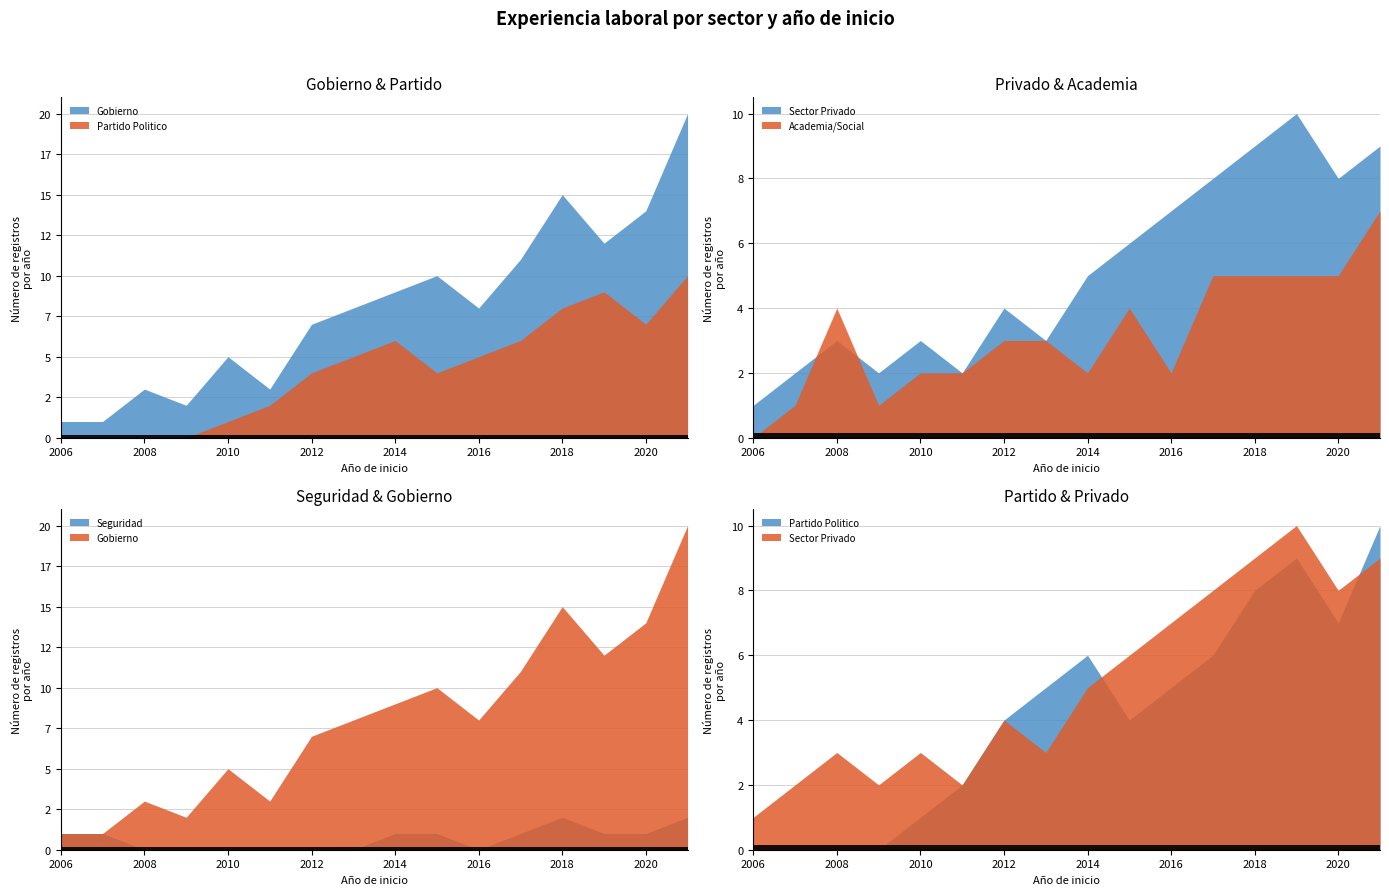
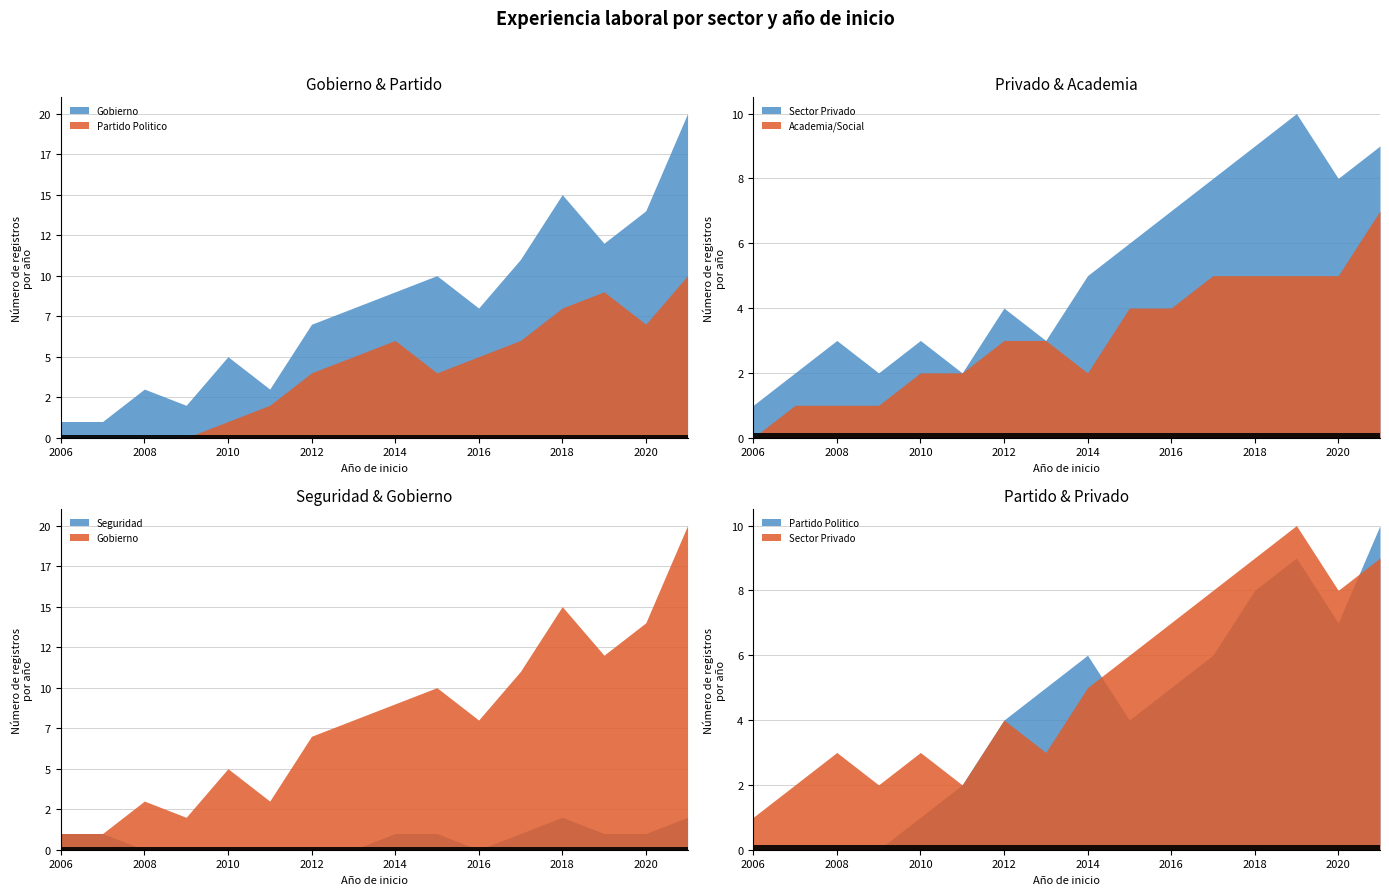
Privado & Academia, Academia/Social, 2008: 4 -> 1
Privado & Academia, Academia/Social, 2016: 2 -> 4
